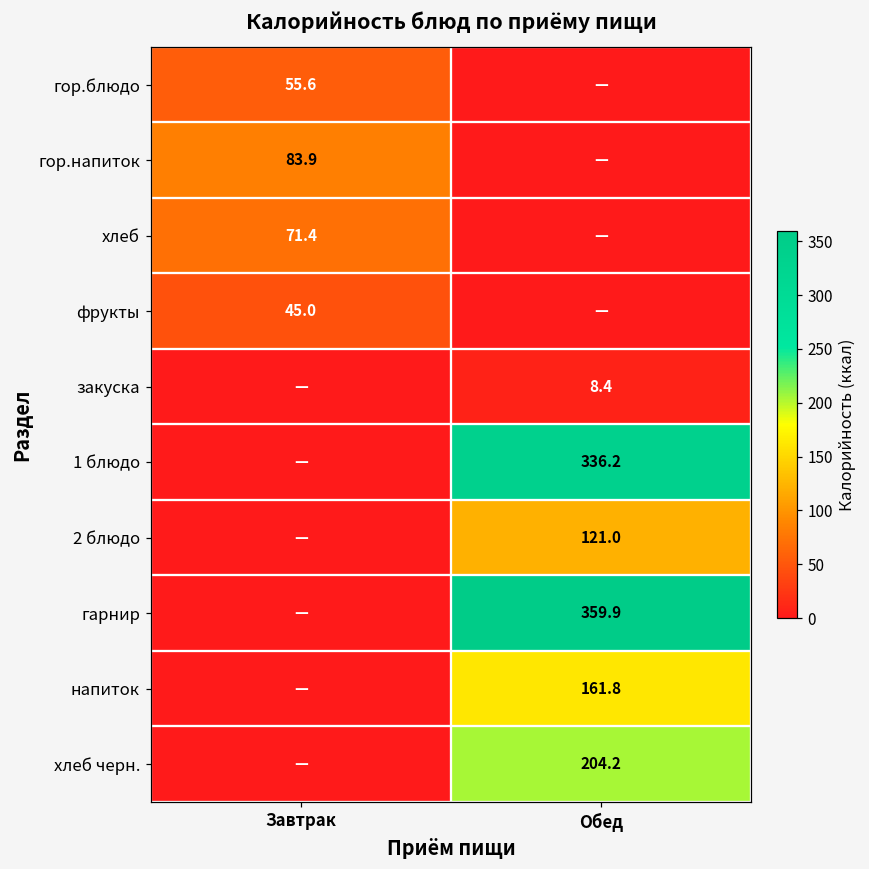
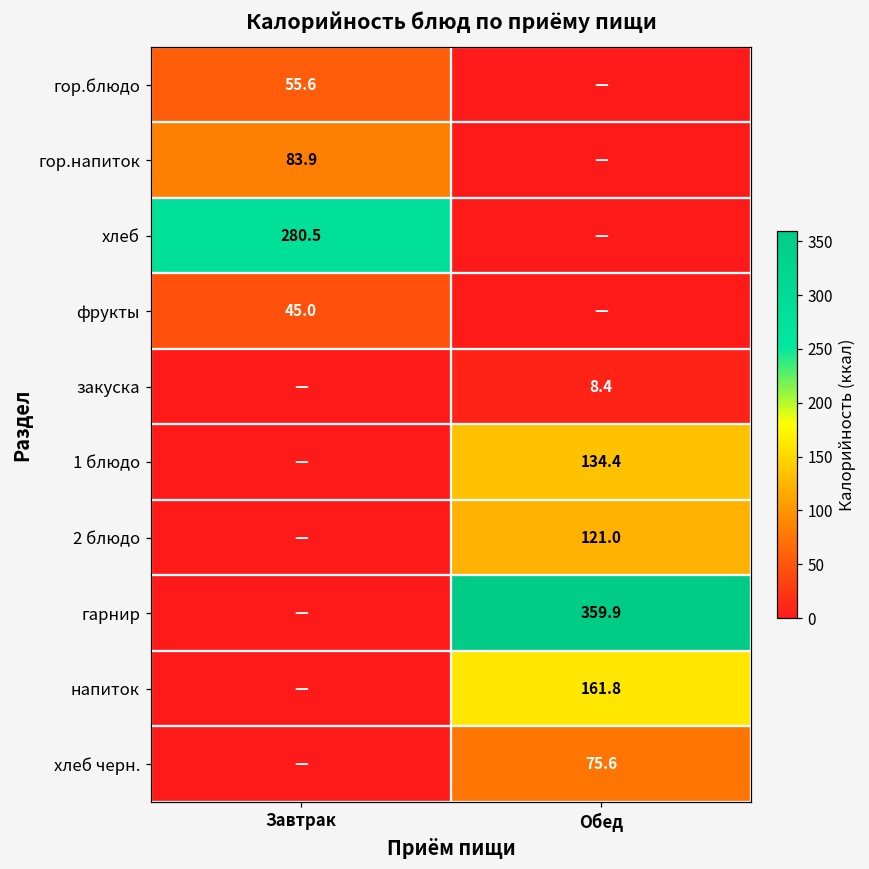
хлеб, Завтрак: 71.4 -> 280.5
1 блюдо, Обед: 336.2 -> 134.4
хлеб черн., Обед: 204.2 -> 75.6
